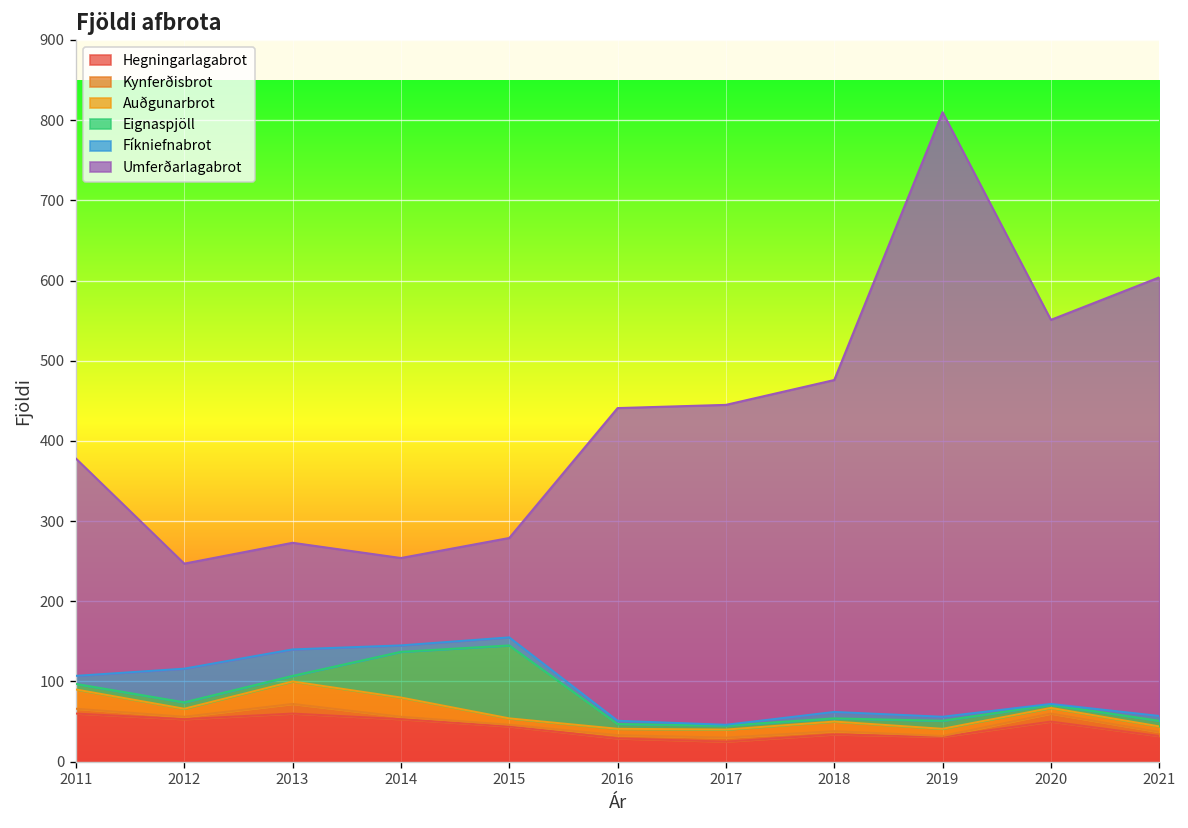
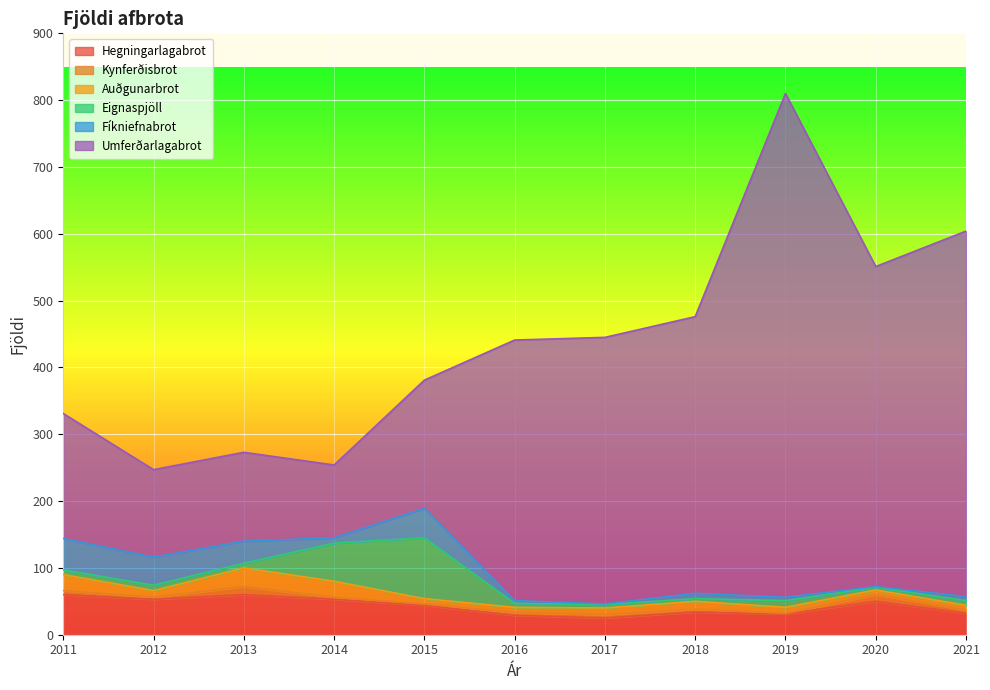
Fíkniefnabrot, 2011: 10 -> 50
Umferðarlagabrot, 2011: 270 -> 190
Fíkniefnabrot, 2015: 10 -> 40
Umferðarlagabrot, 2015: 120 -> 190
